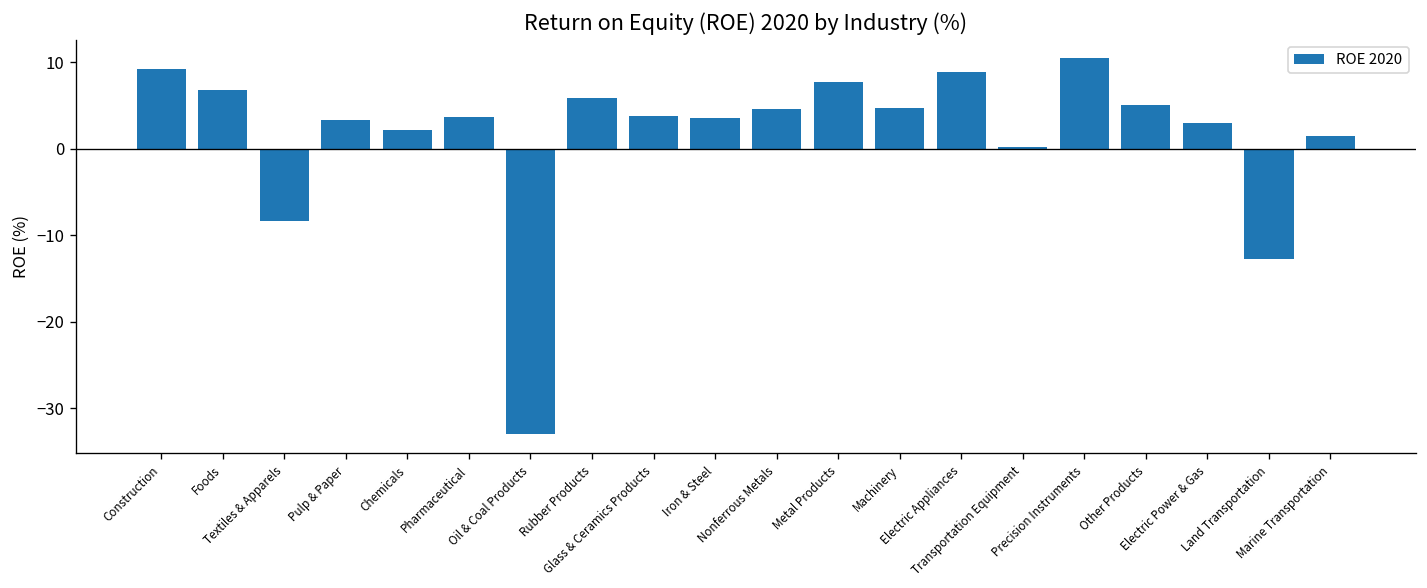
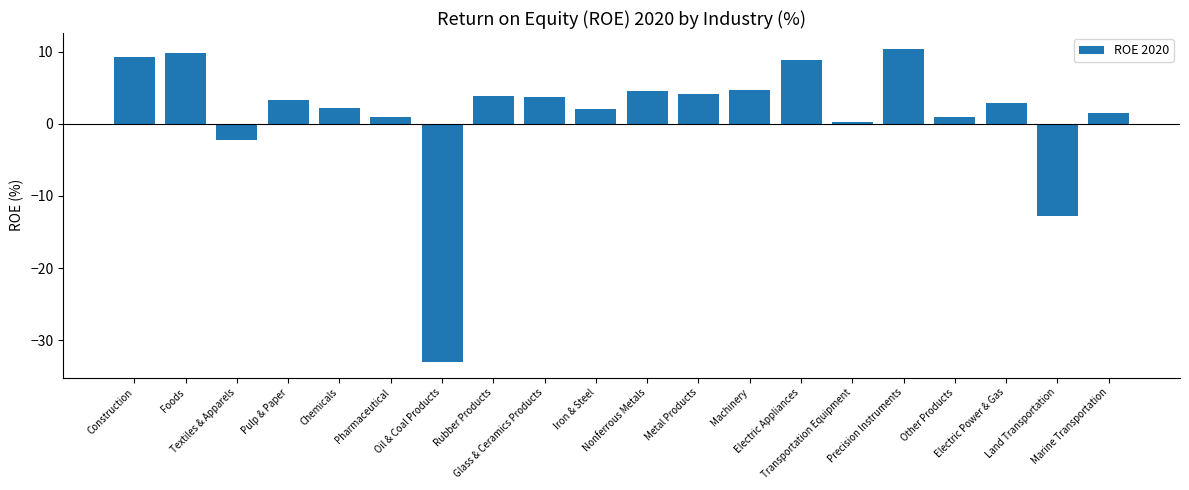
Foods: 7 -> 10
Textiles & Apparels: -8 -> -2
Pharmaceutical: 4 -> 1
Rubber Products: 6 -> 4
Iron & Steel: 4 -> 2
Metal Products: 8 -> 4
Other Products: 5 -> 1
